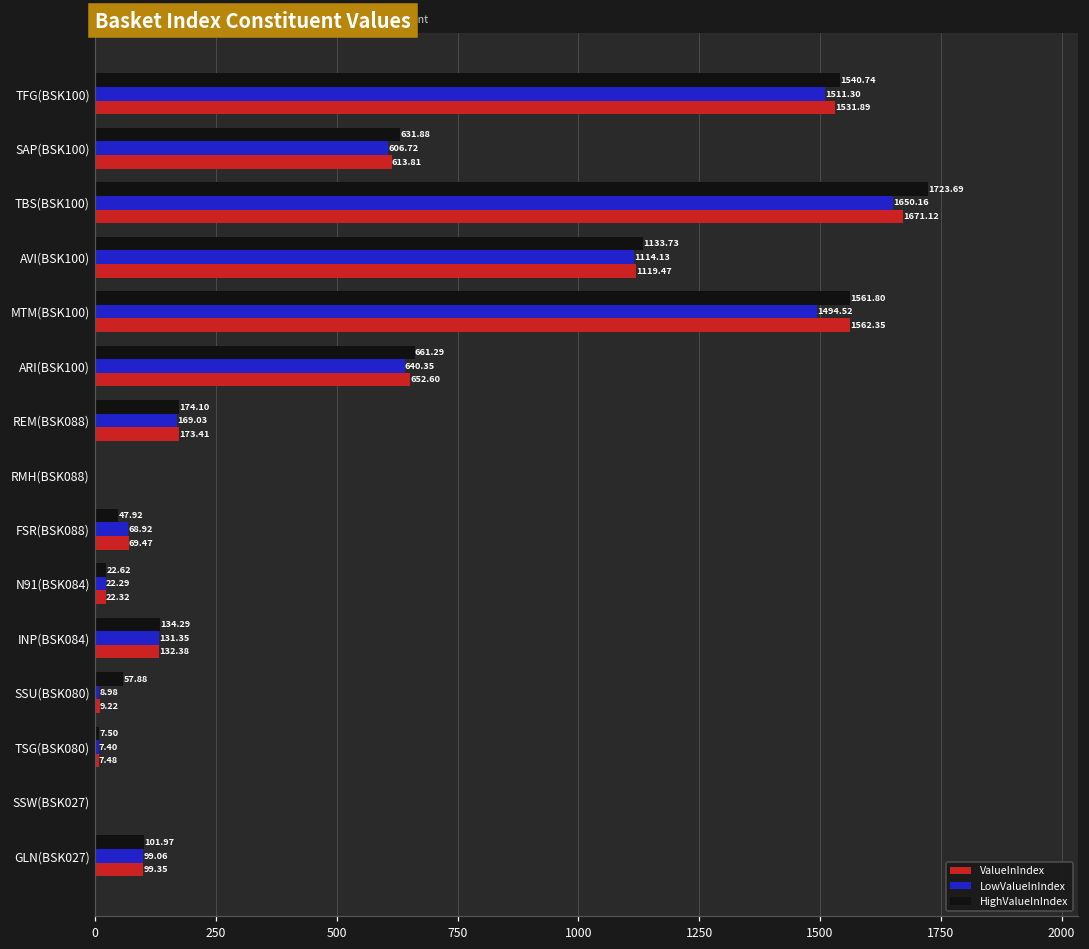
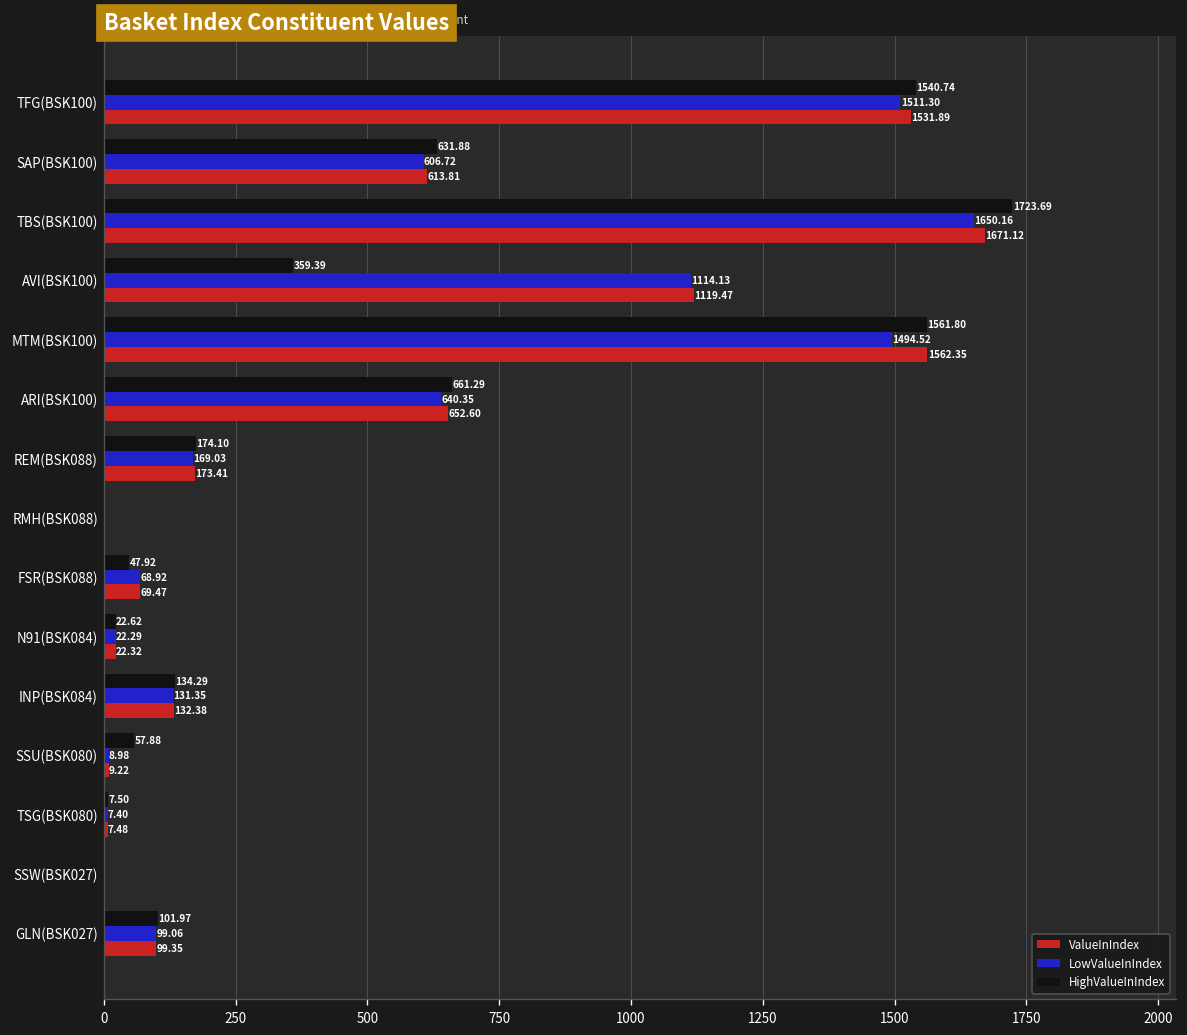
HighValueInIndex, AVI(BSK100): 1133.73 -> 359.39
